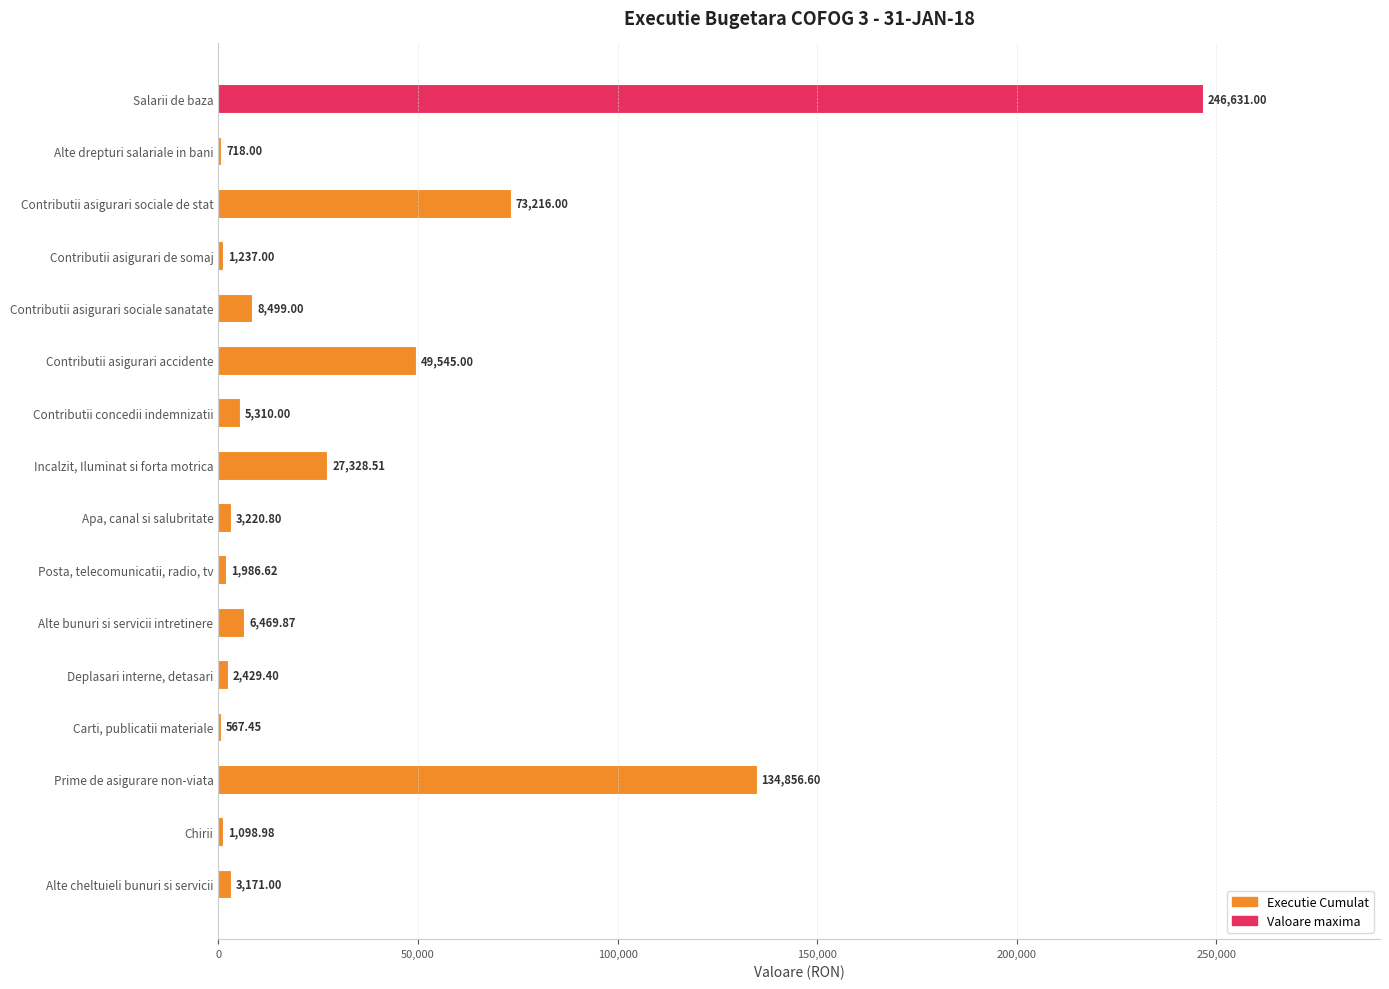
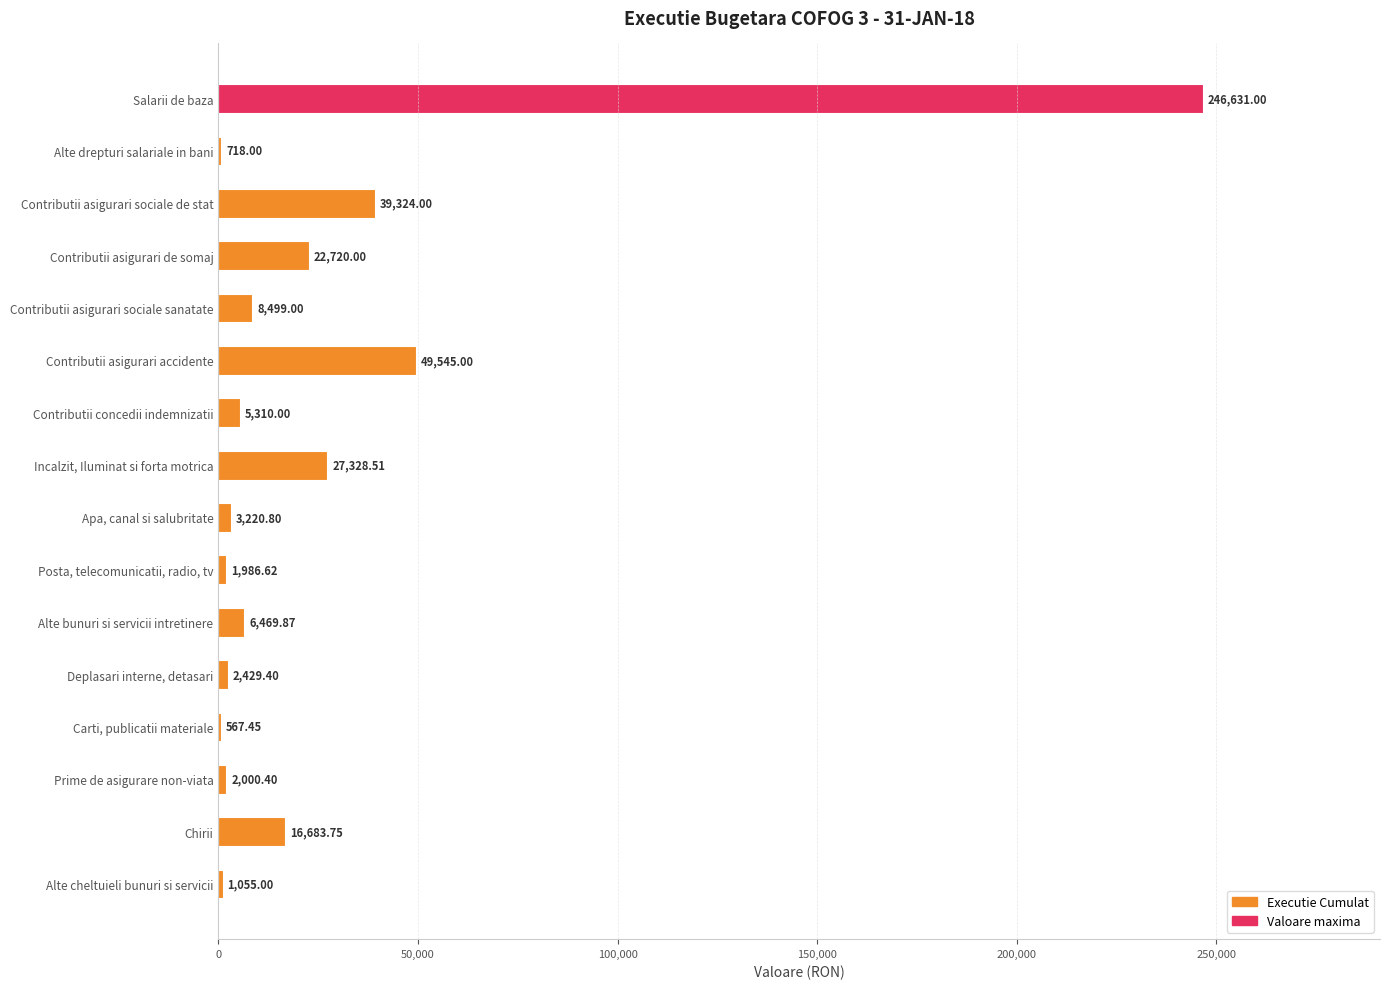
Contributii asigurari sociale de stat: 73,216.00 -> 39,324.00
Contributii asigurari de somaj: 1,237.00 -> 22,720.00
Prime de asigurare non-viata: 134,856.60 -> 2,000.40
Chirii: 1,098.98 -> 16,683.75
Alte cheltuieli bunuri si servicii: 3,171.00 -> 1,055.00
